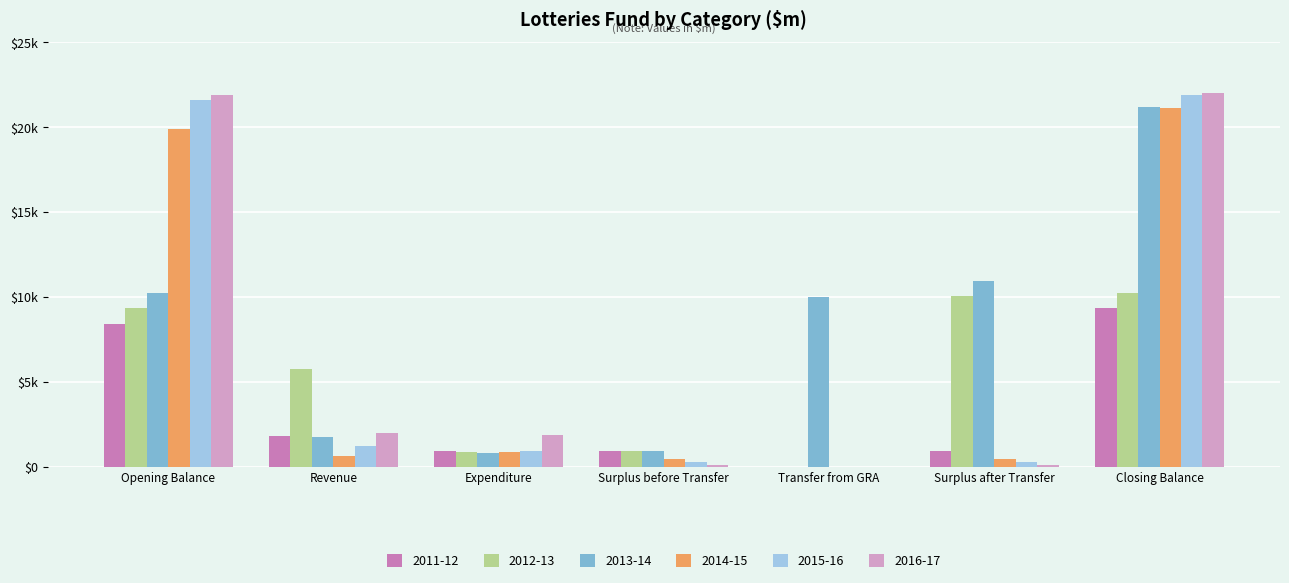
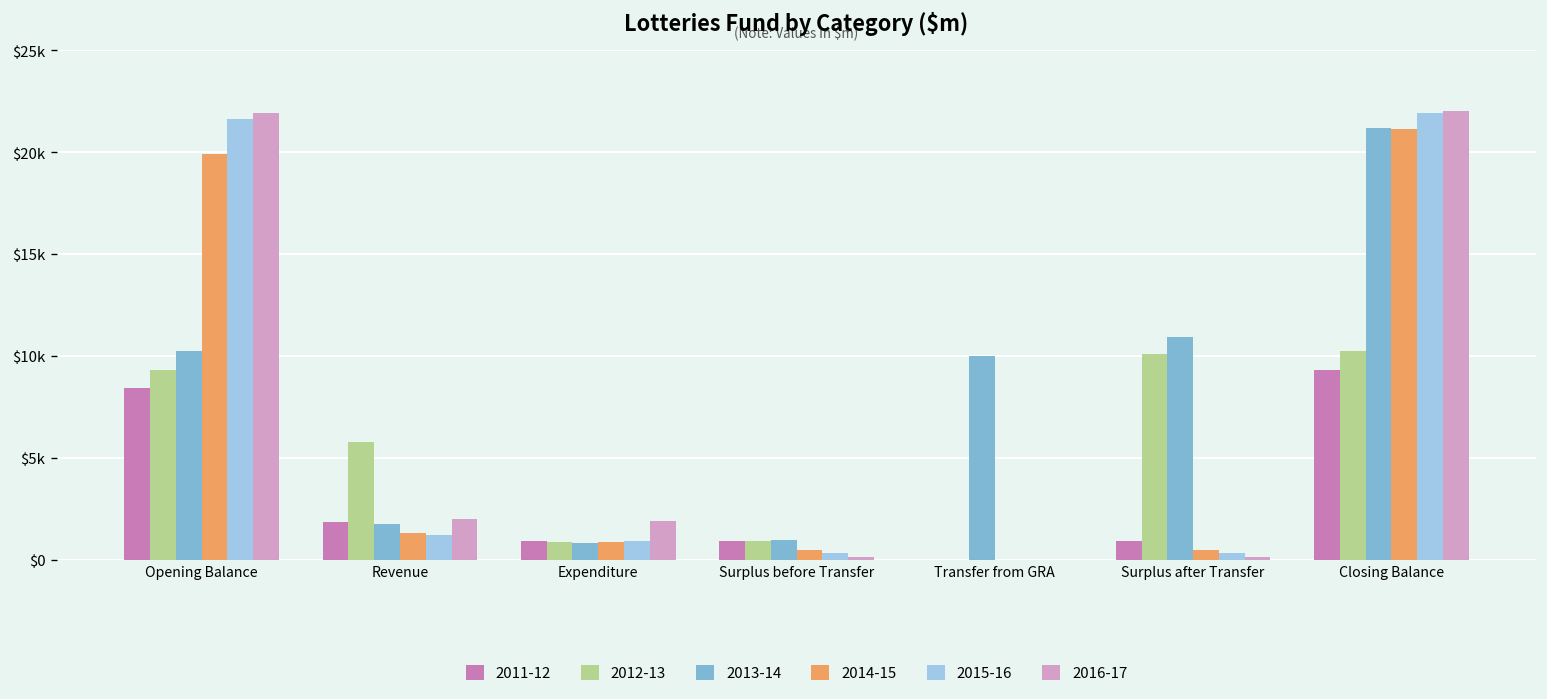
2014-15, Revenue: $600 -> $1300
